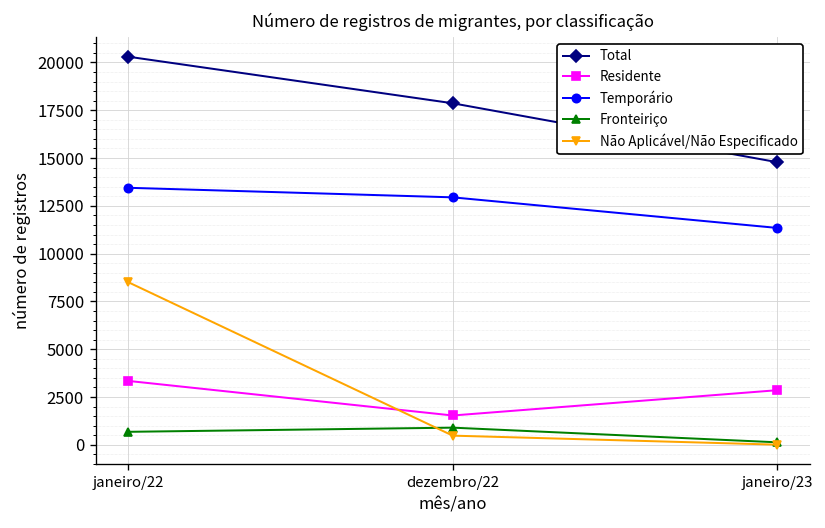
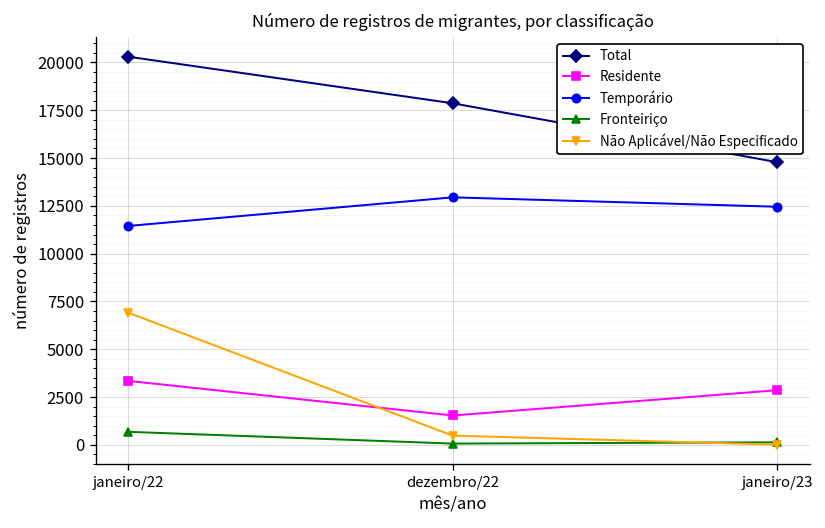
Temporário, janeiro/22: 13400 -> 11400
Não Aplicável/Não Especificado, janeiro/22: 8500 -> 6900
Fronteiriço, dezembro/22: 900 -> 100
Temporário, janeiro/23: 11300 -> 12500
